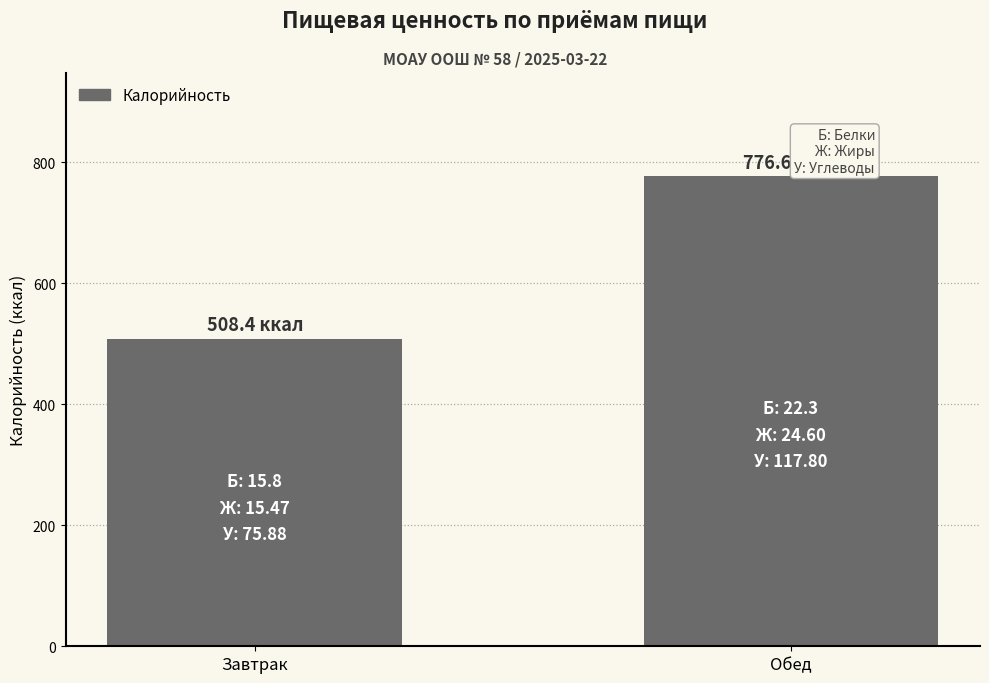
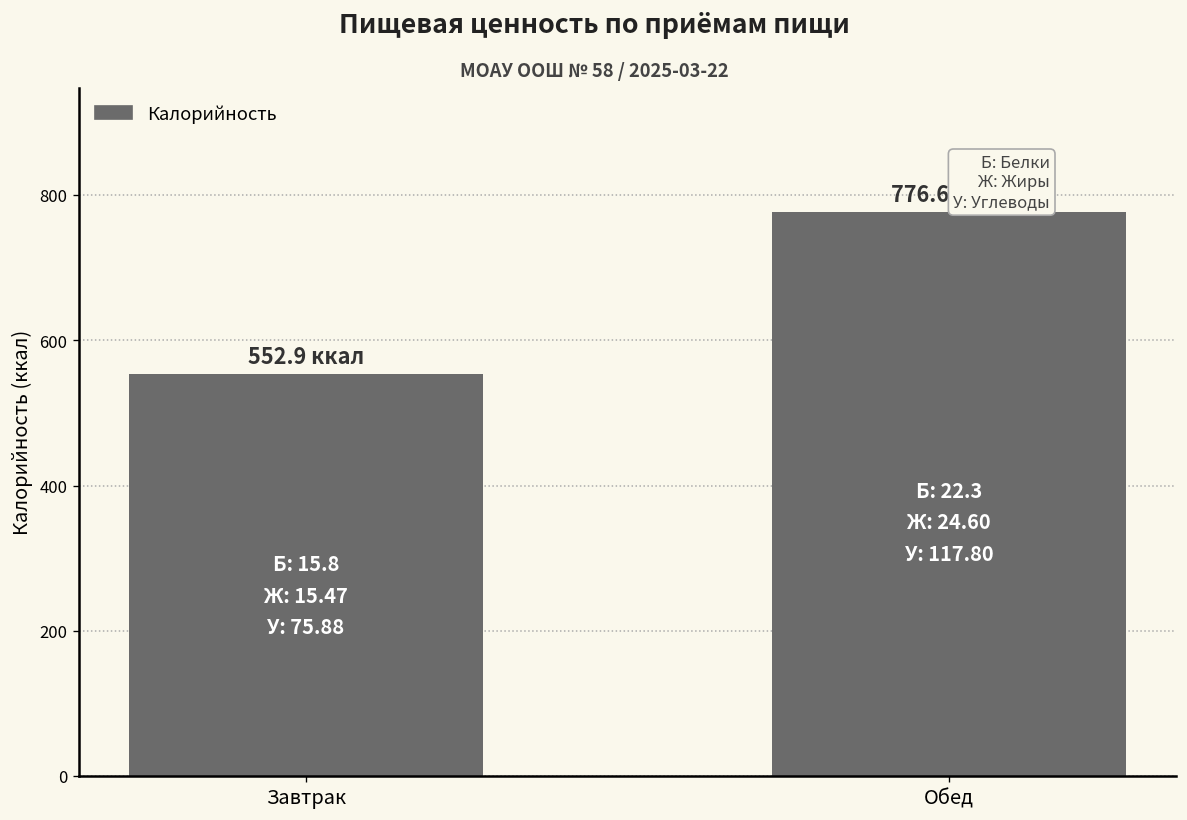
Завтрак: 508.4 -> 552.9
